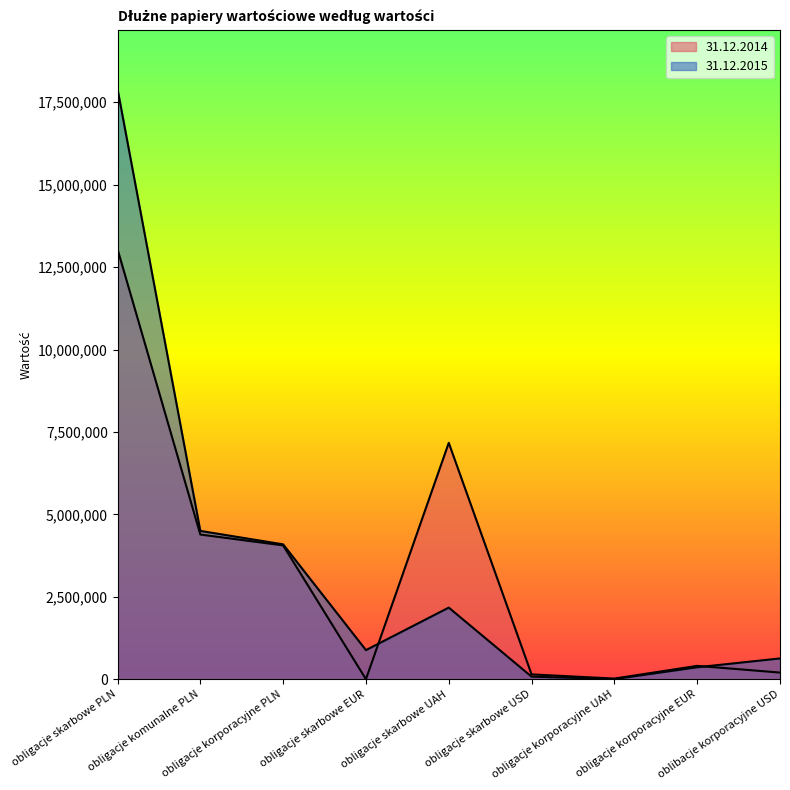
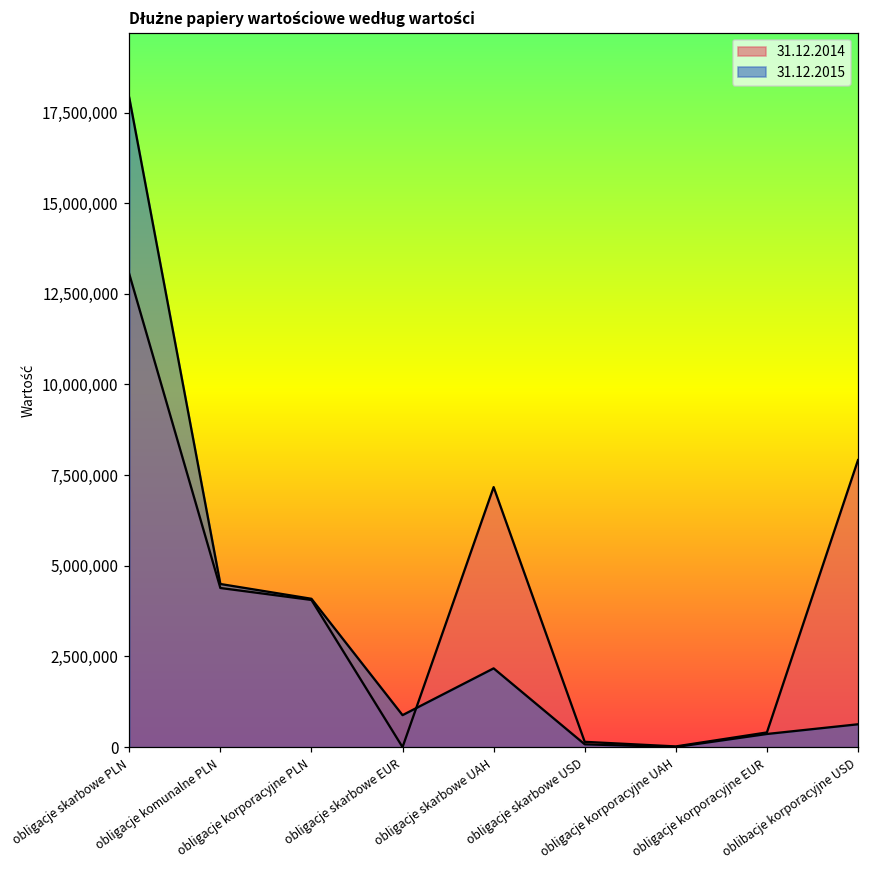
31.12.2014, oblibacje korporacyjne USD: 200,000 -> 7,900,000
